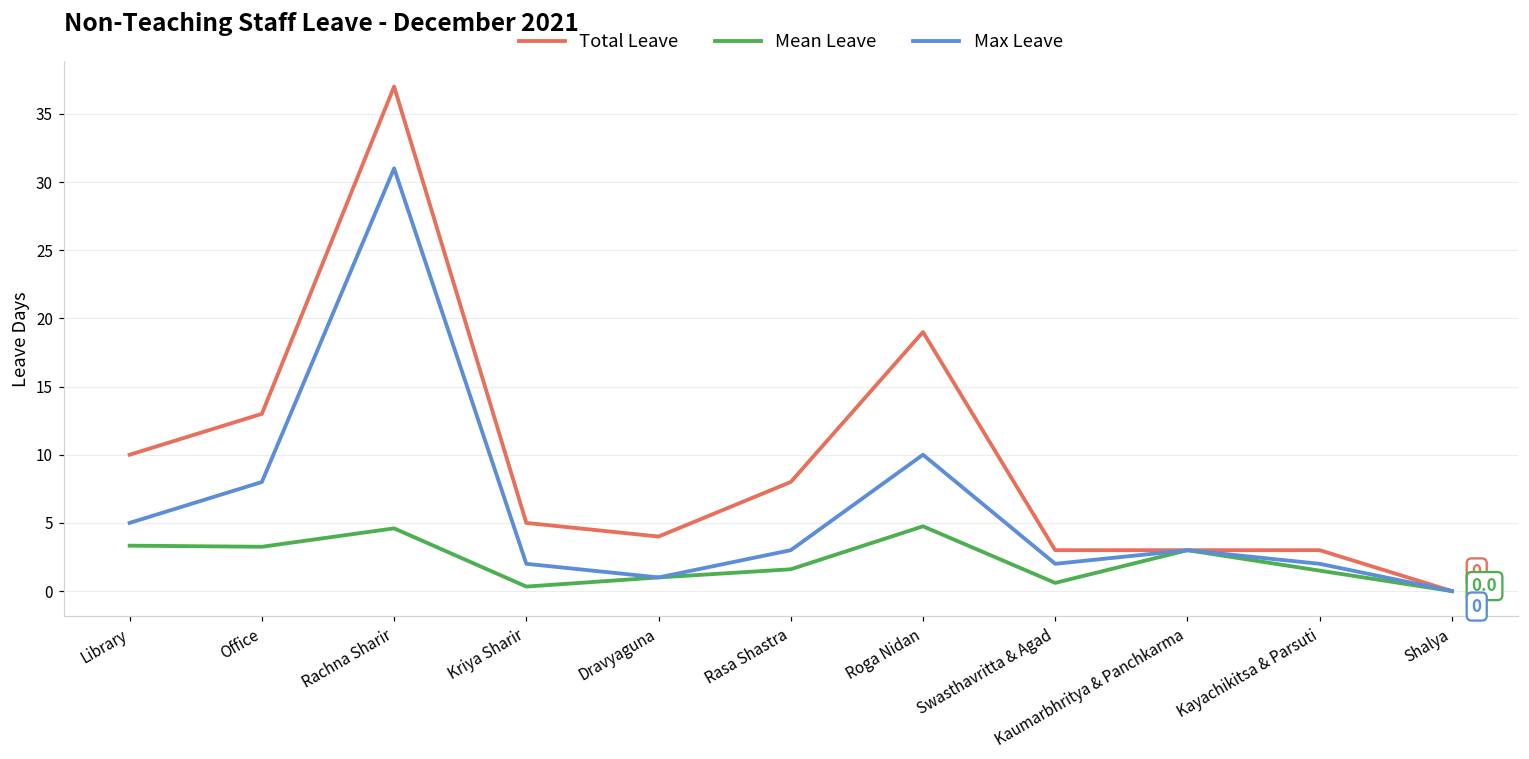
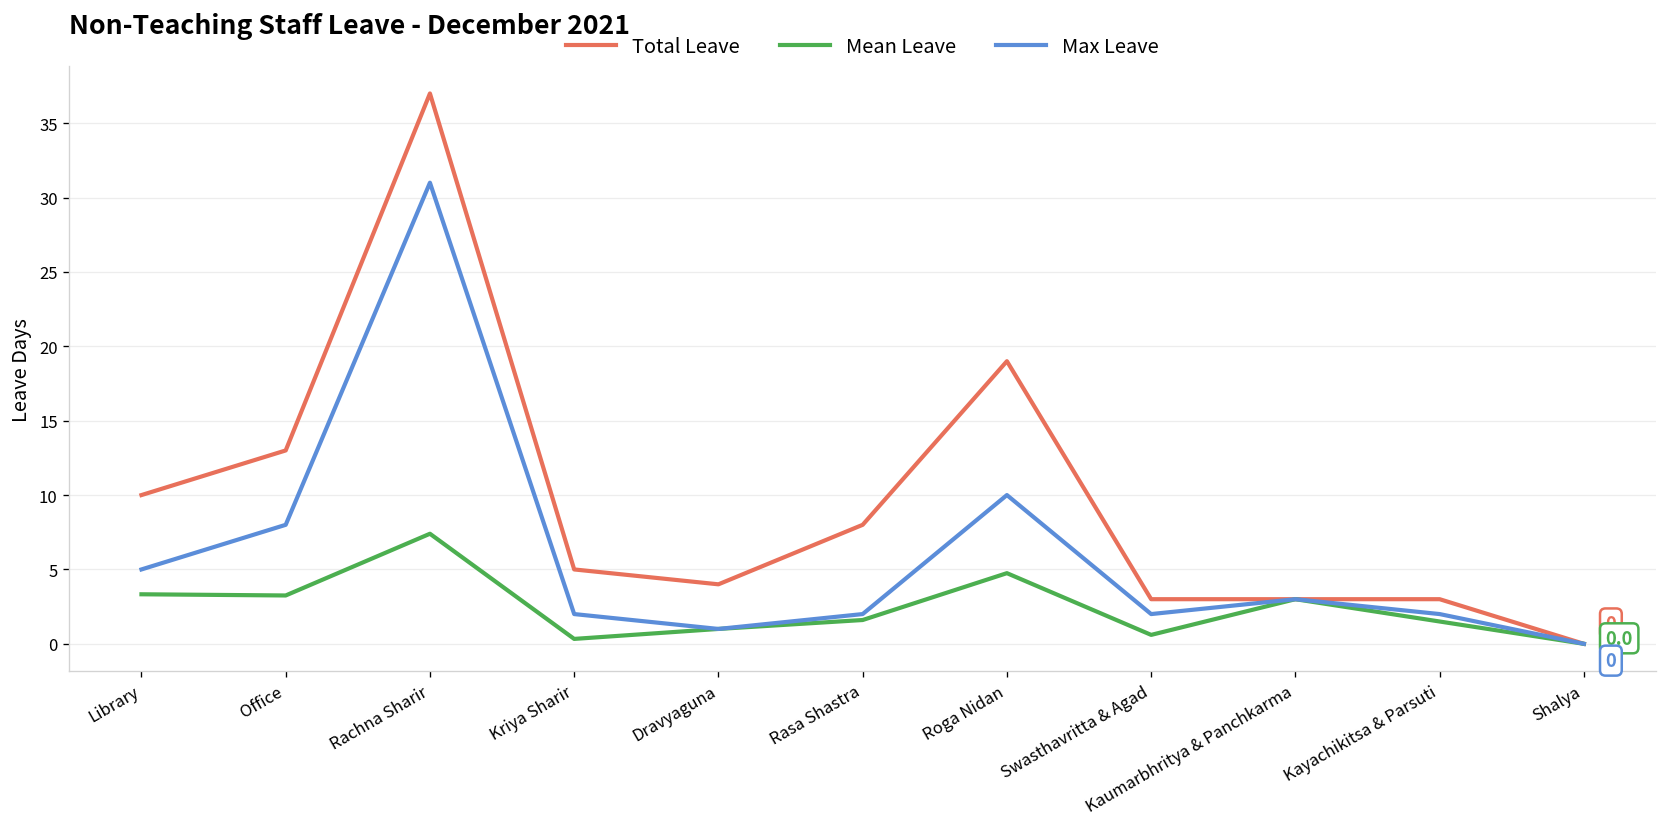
Mean Leave, Rachna Sharir: 4.6 -> 7.4
Max Leave, Rasa Shastra: 3 -> 2
